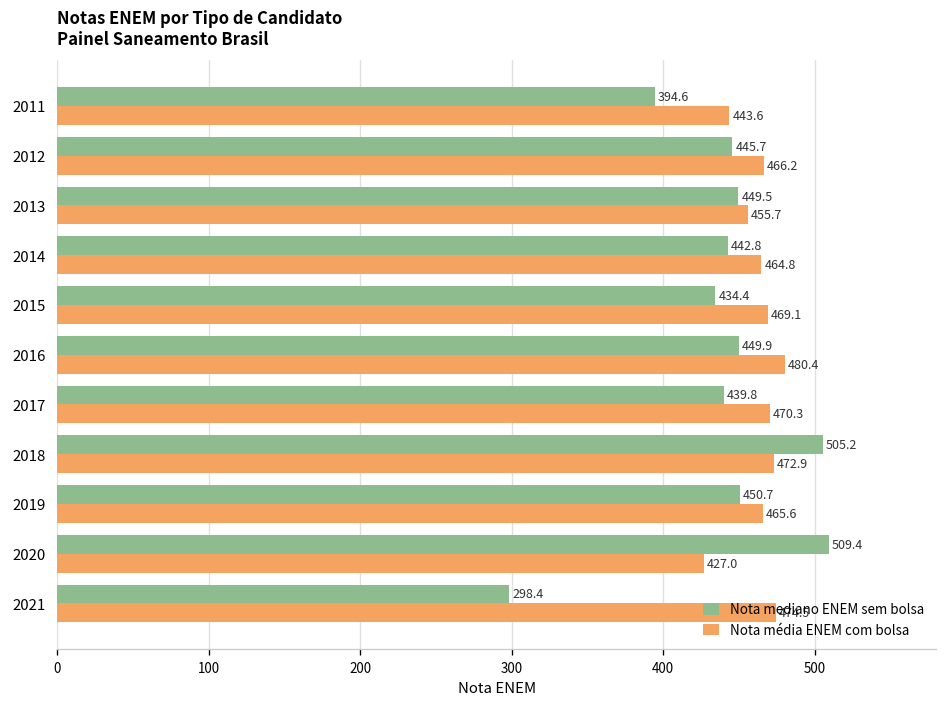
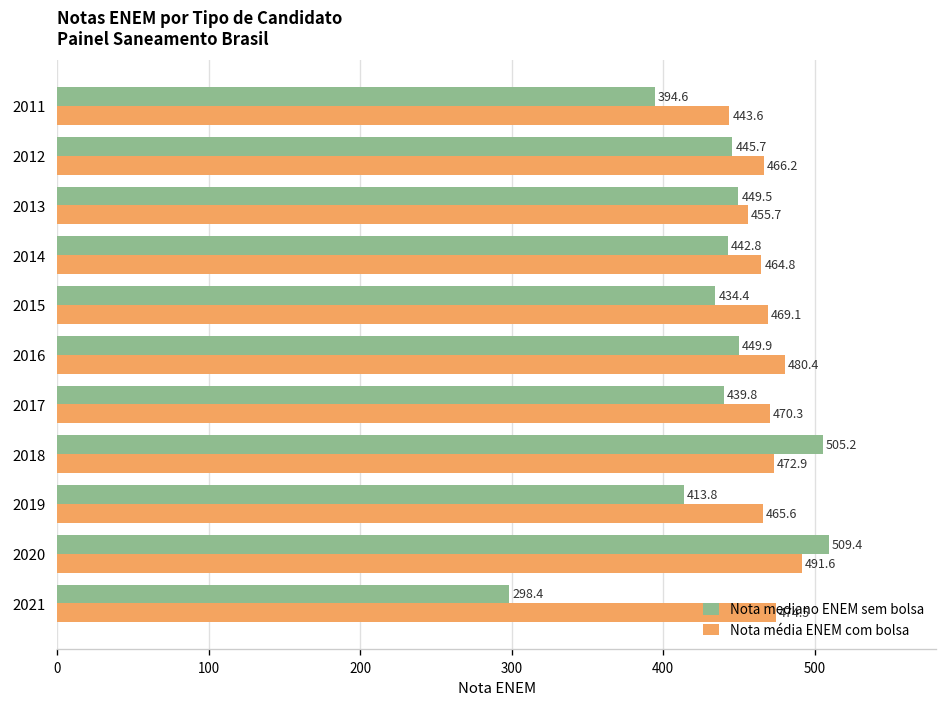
Nota mediano ENEM sem bolsa, 2019: 450.7 -> 413.8
Nota média ENEM com bolsa, 2020: 427.0 -> 491.6
